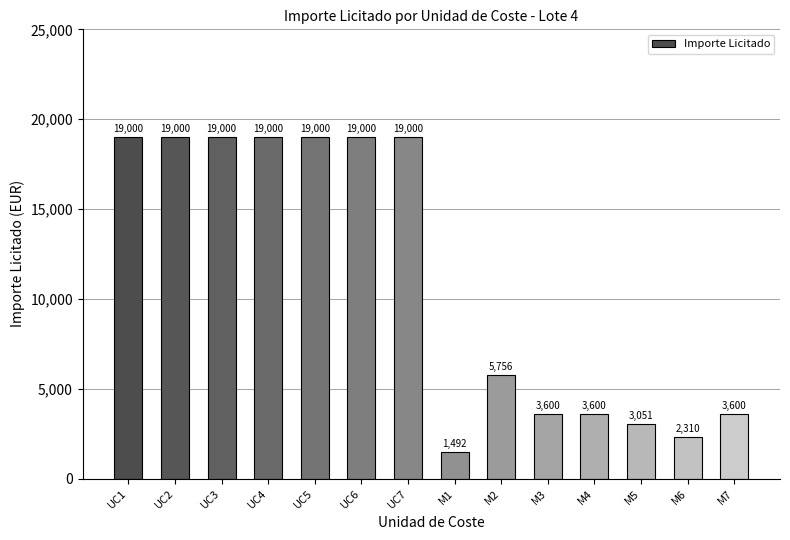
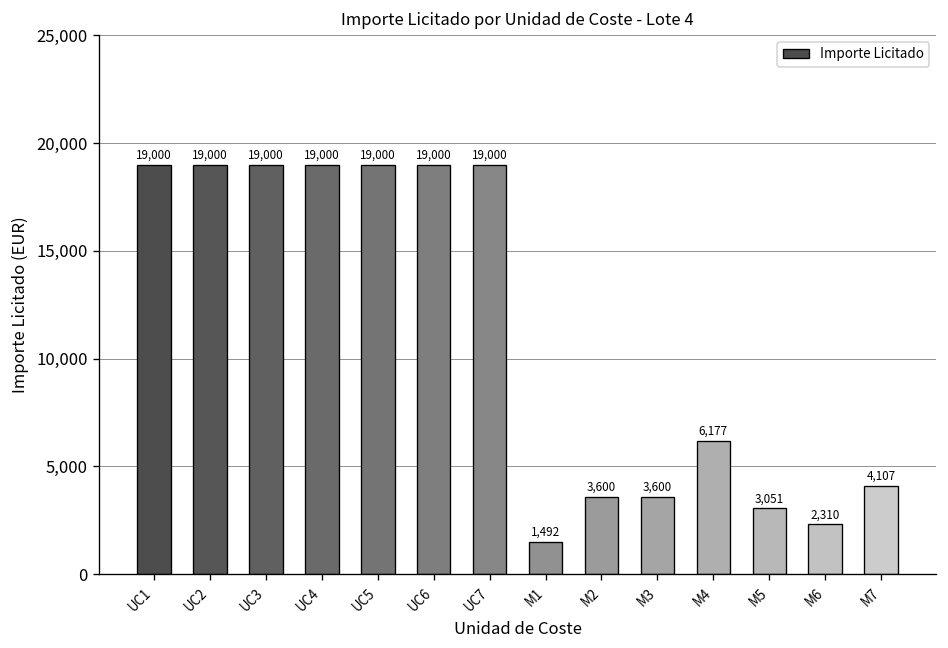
M2: 5,756 -> 3,600
M4: 3,600 -> 6,177
M7: 3,600 -> 4,107
